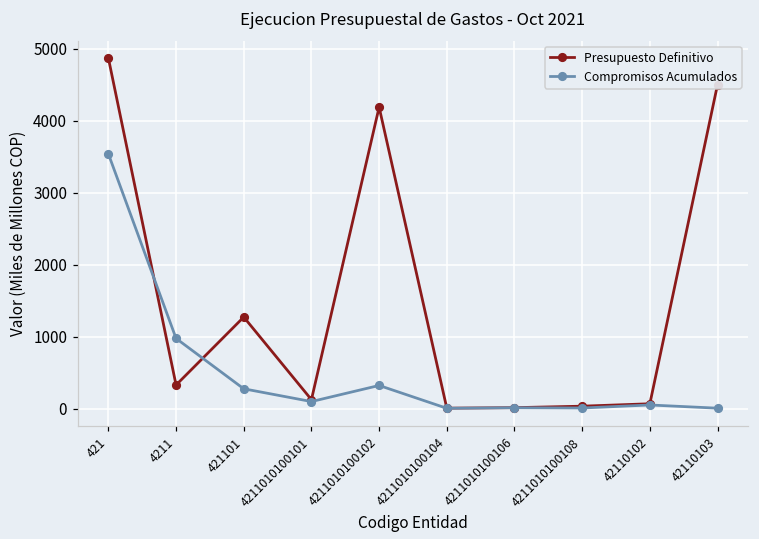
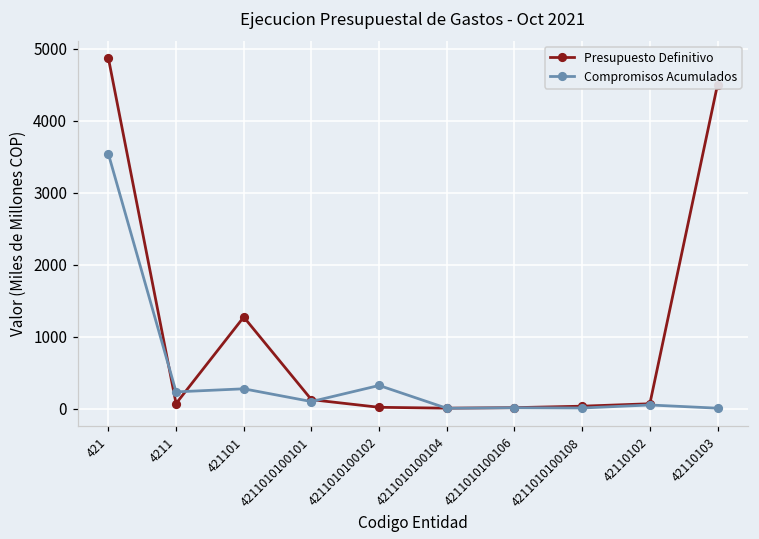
Presupuesto Definitivo, 4211: 300 -> 100
Compromisos Acumulados, 4211: 1000 -> 200
Presupuesto Definitivo, 4211010100102: 4200 -> 0
